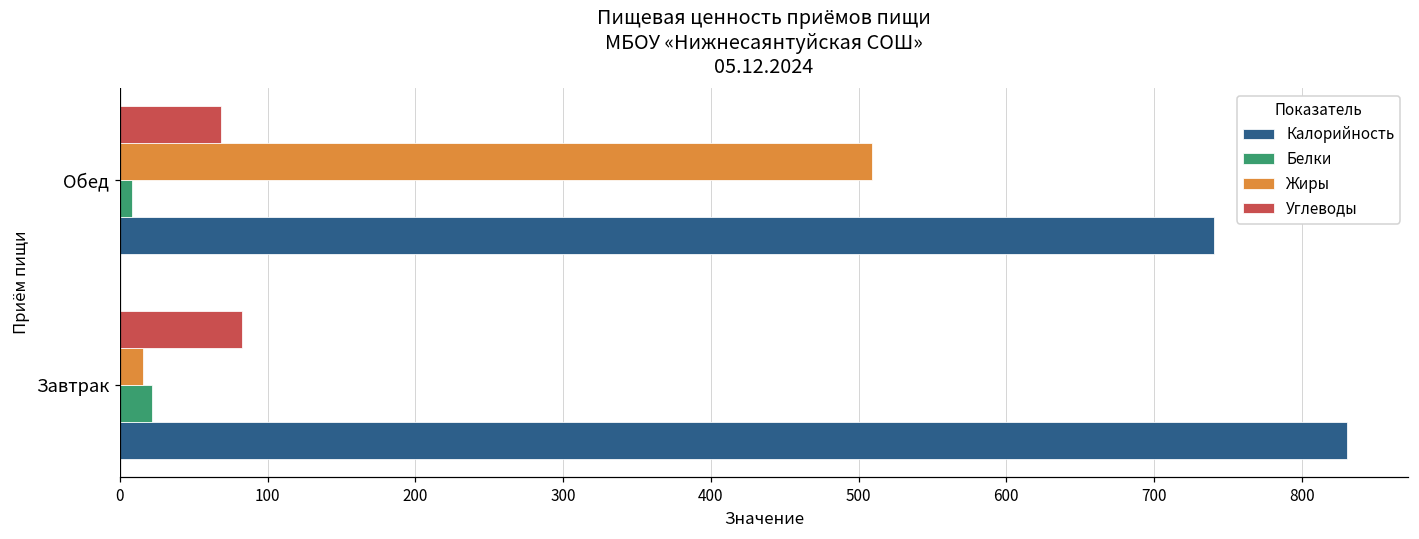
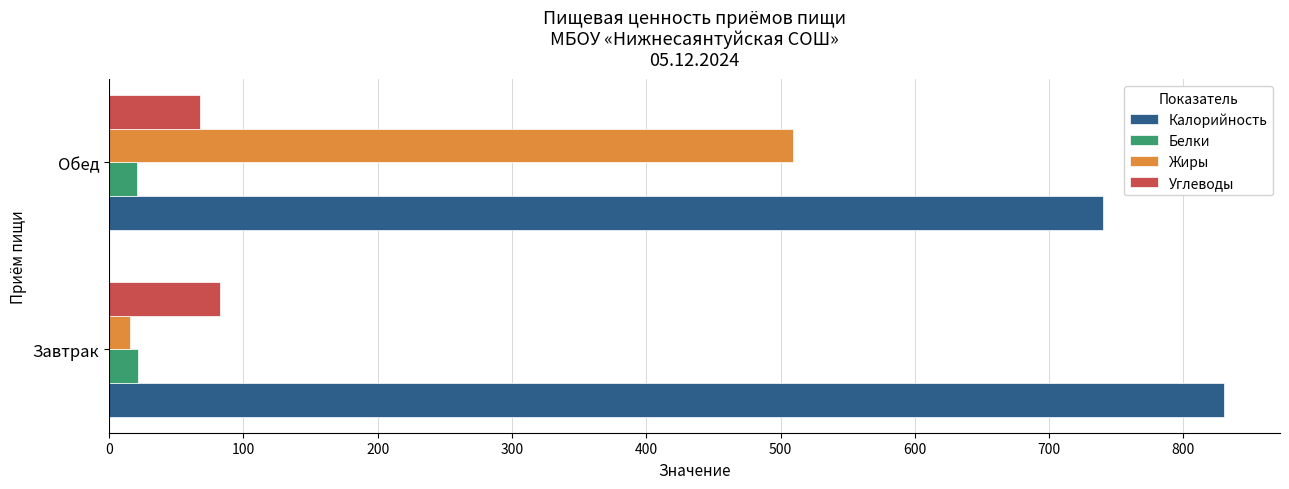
Белки, Обед: 8 -> 21
